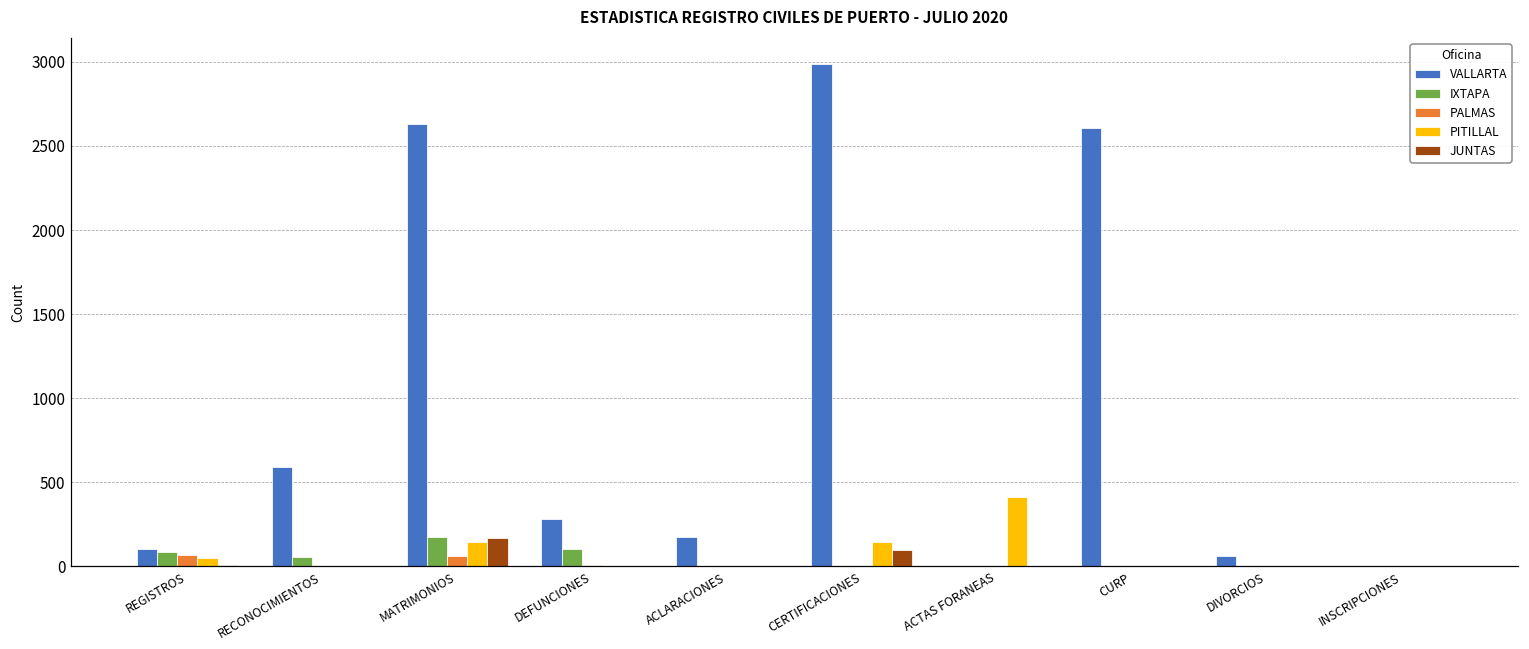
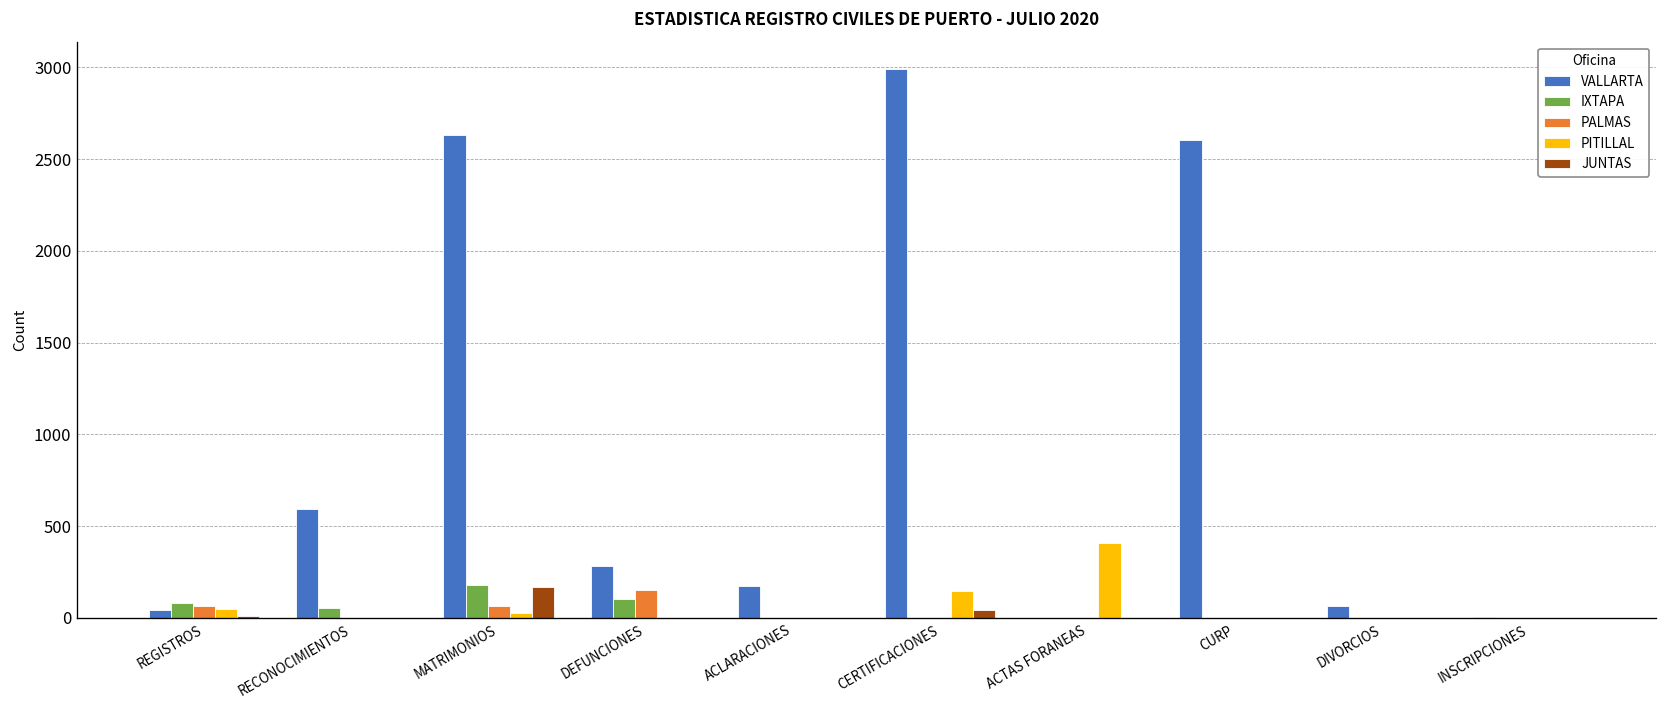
VALLARTA, REGISTROS: 100 -> 40
PITILLAL, MATRIMONIOS: 150 -> 30
PALMAS, DEFUNCIONES: 10 -> 150
JUNTAS, CERTIFICACIONES: 100 -> 40
